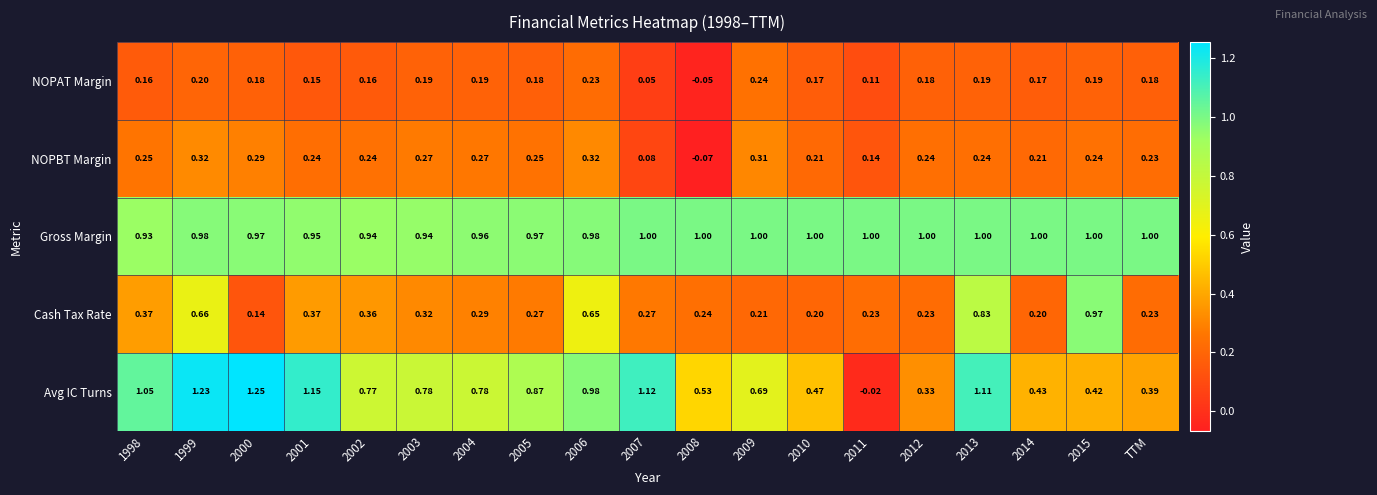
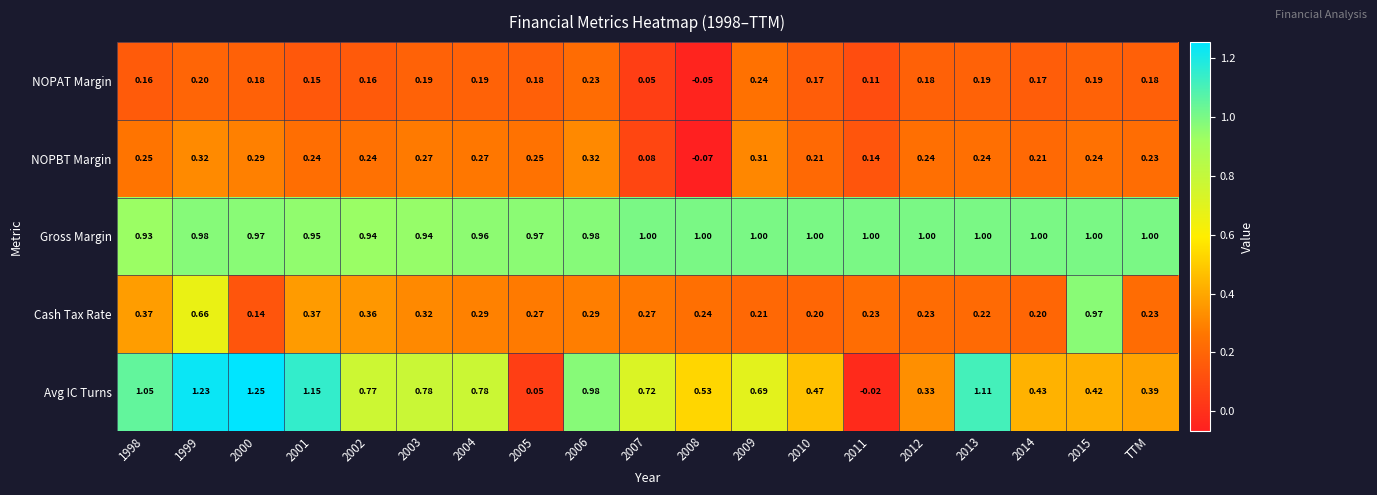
Cash Tax Rate, 2006: 0.65 -> 0.29
Cash Tax Rate, 2013: 0.83 -> 0.22
Avg IC Turns, 2005: 0.87 -> 0.05
Avg IC Turns, 2007: 1.12 -> 0.72
